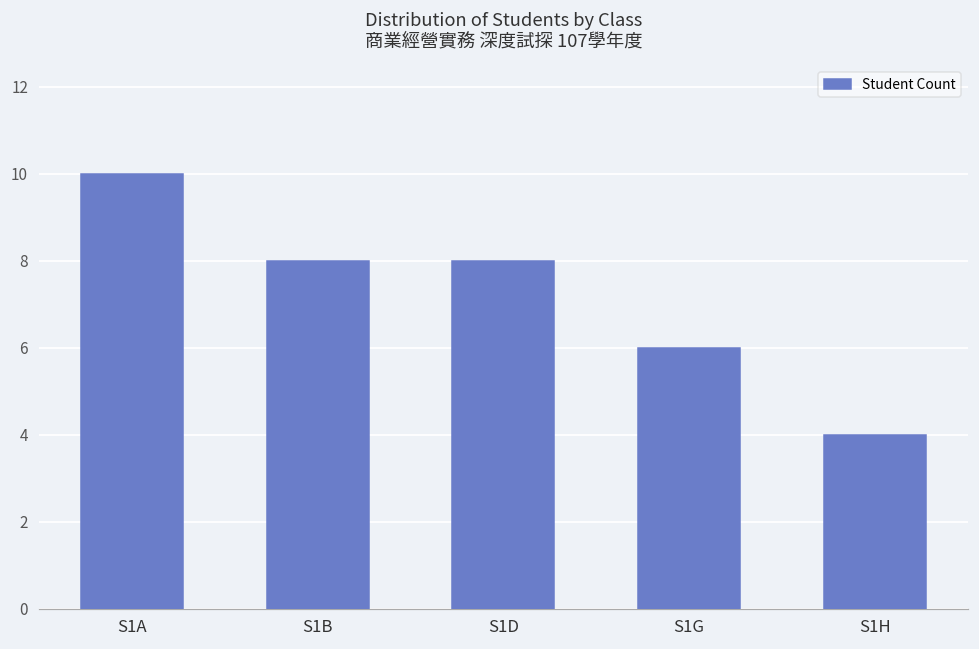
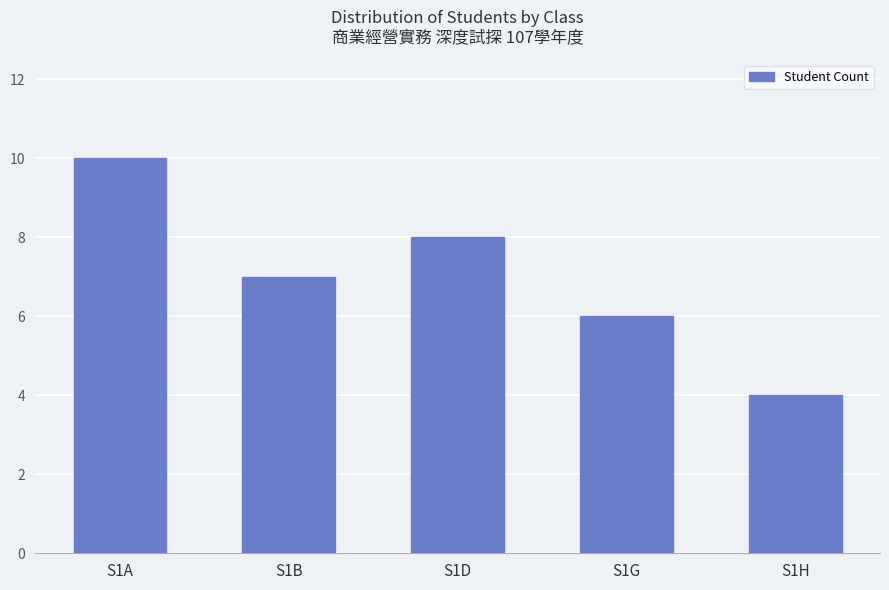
S1B: 8 -> 7
